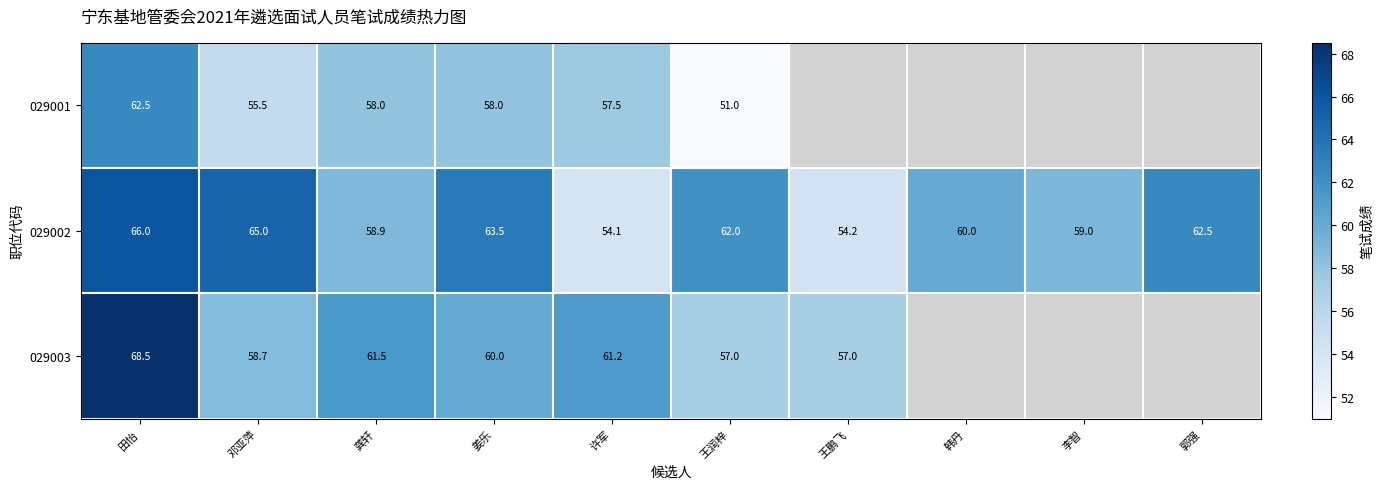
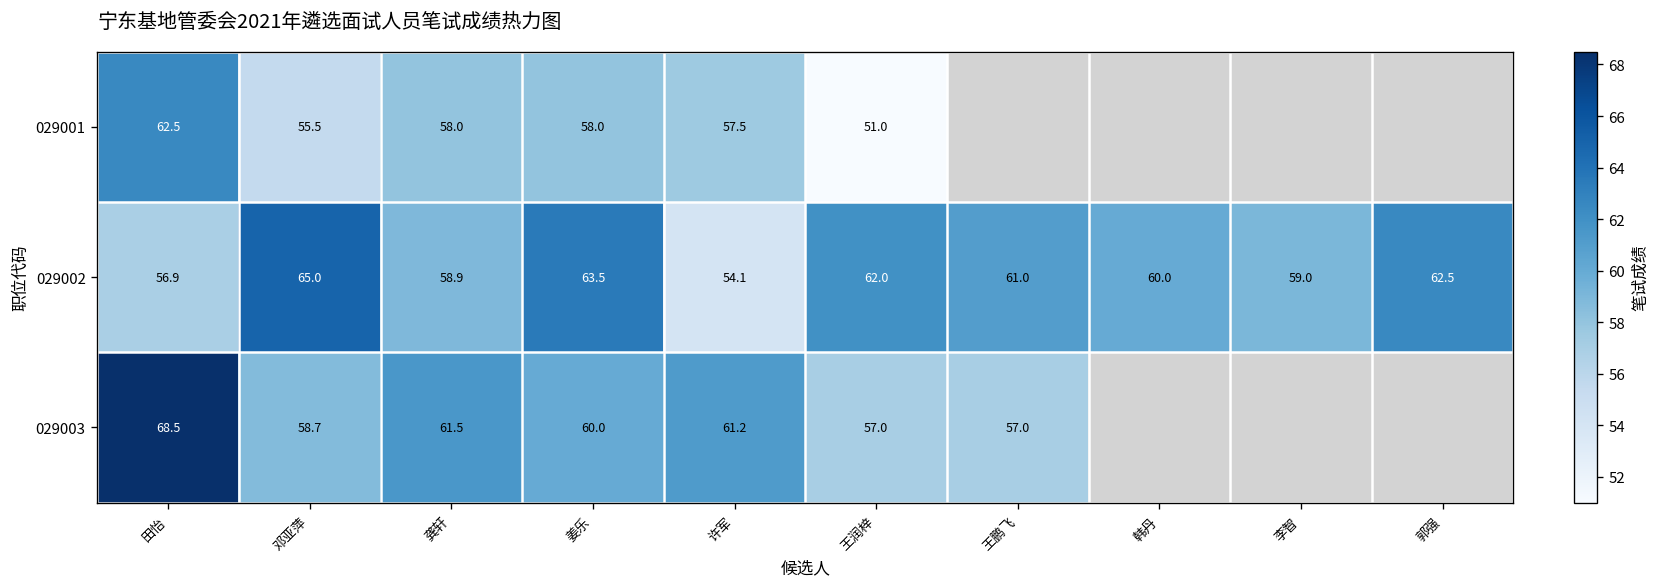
029002, 田怡: 66.0 -> 56.9
029002, 王鹏飞: 54.2 -> 61.0
